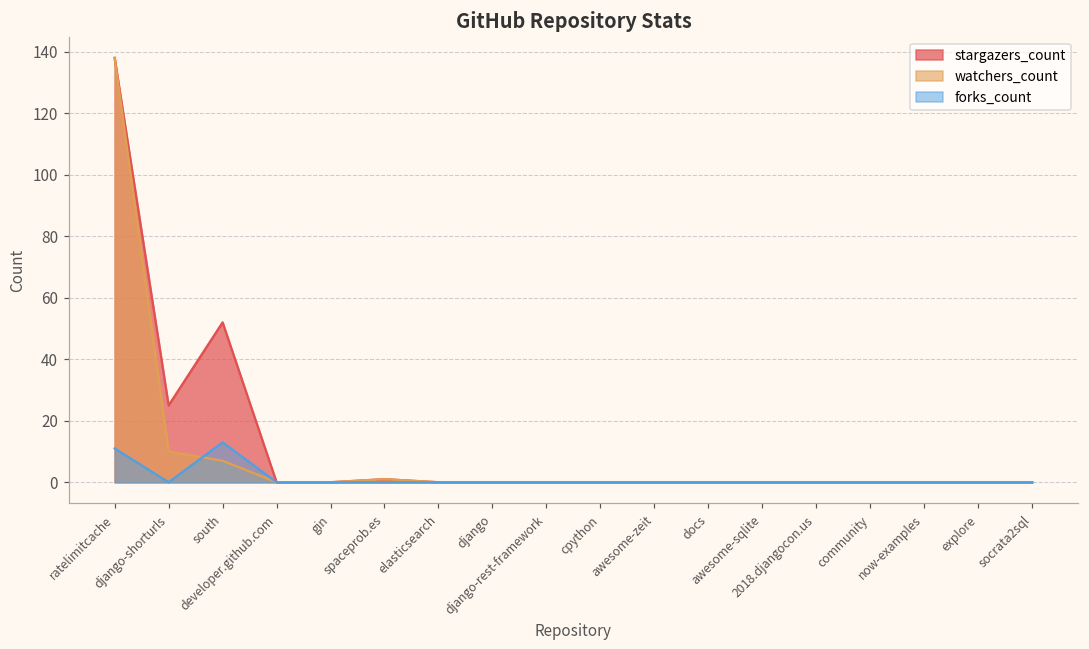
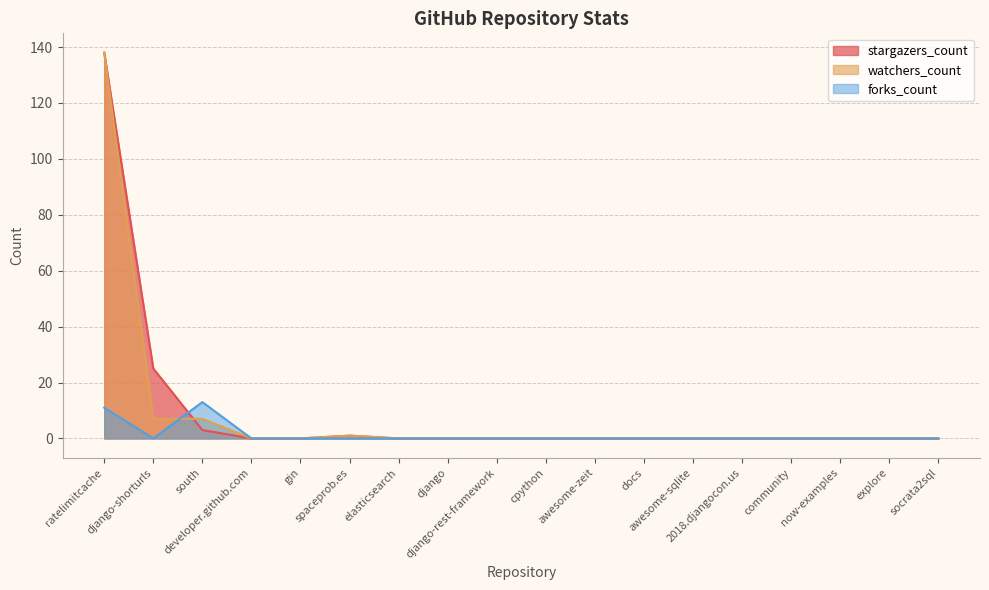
watchers_count, django-shorturls: 10 -> 7
stargazers_count, south: 52 -> 3
